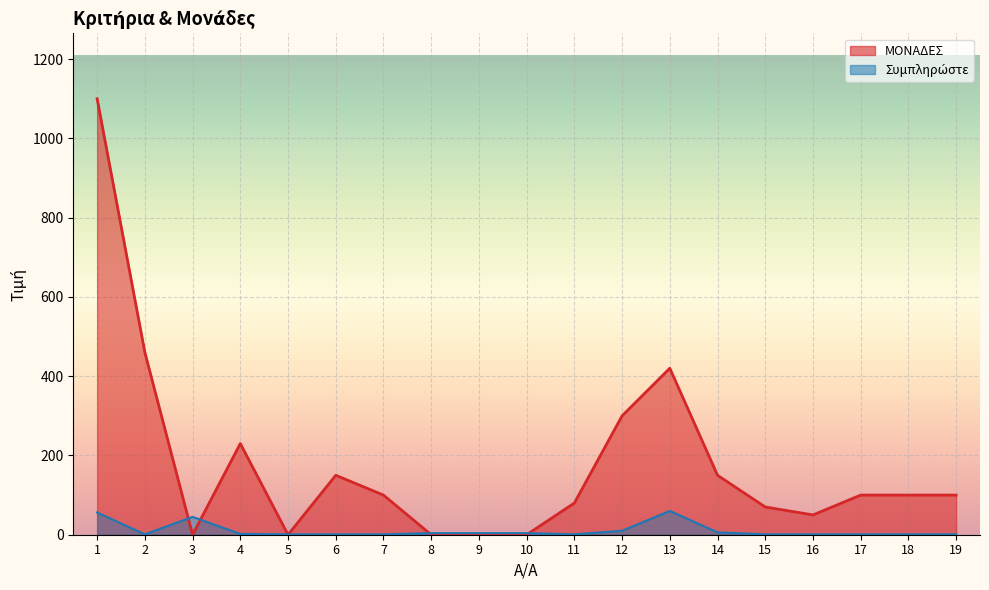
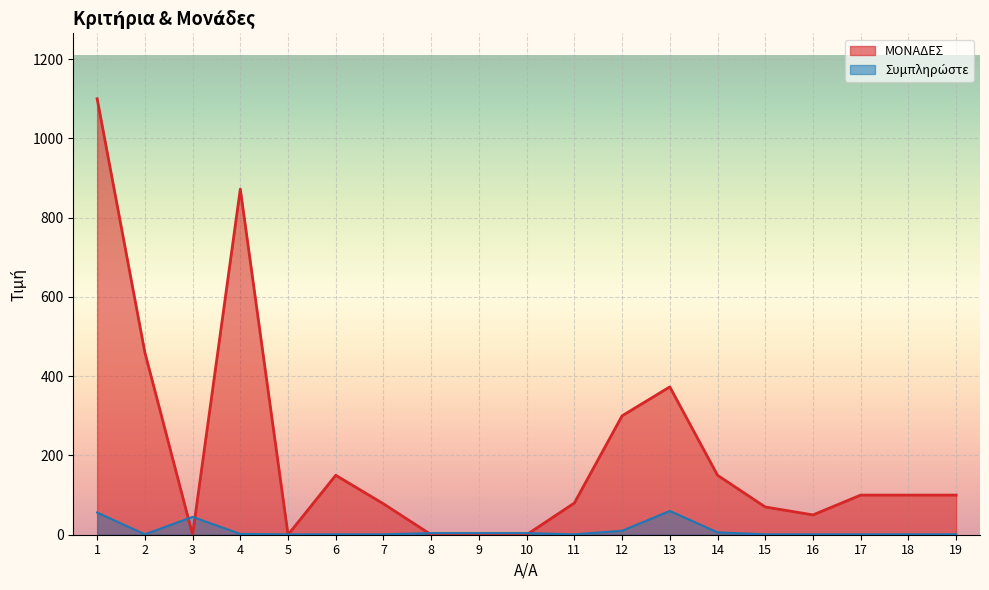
ΜΟΝΑΔΕΣ, 4: 230 -> 870
ΜΟΝΑΔΕΣ, 7: 100 -> 80
ΜΟΝΑΔΕΣ, 13: 420 -> 370
